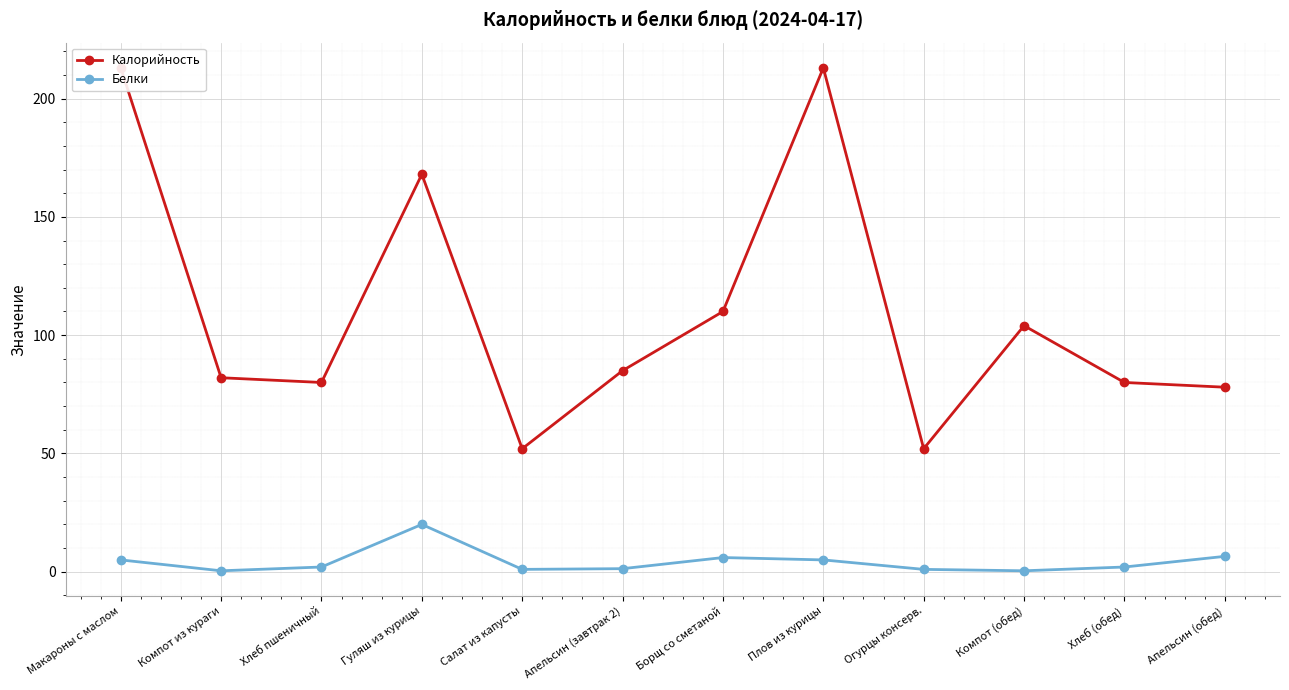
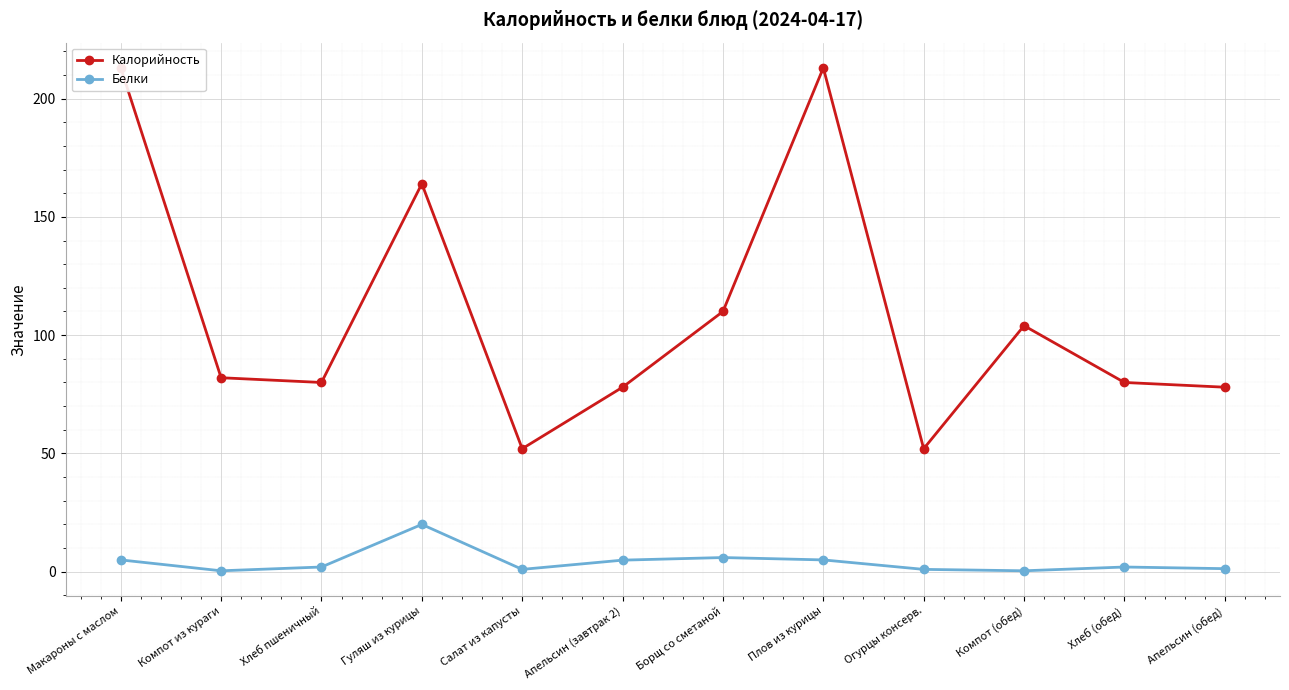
Калорийность, Гуляш из курицы: 168 -> 164
Калорийность, Апельсин (завтрак 2): 85 -> 78
Белки, Апельсин (завтрак 2): 1 -> 5
Белки, Апельсин (обед): 7 -> 1
